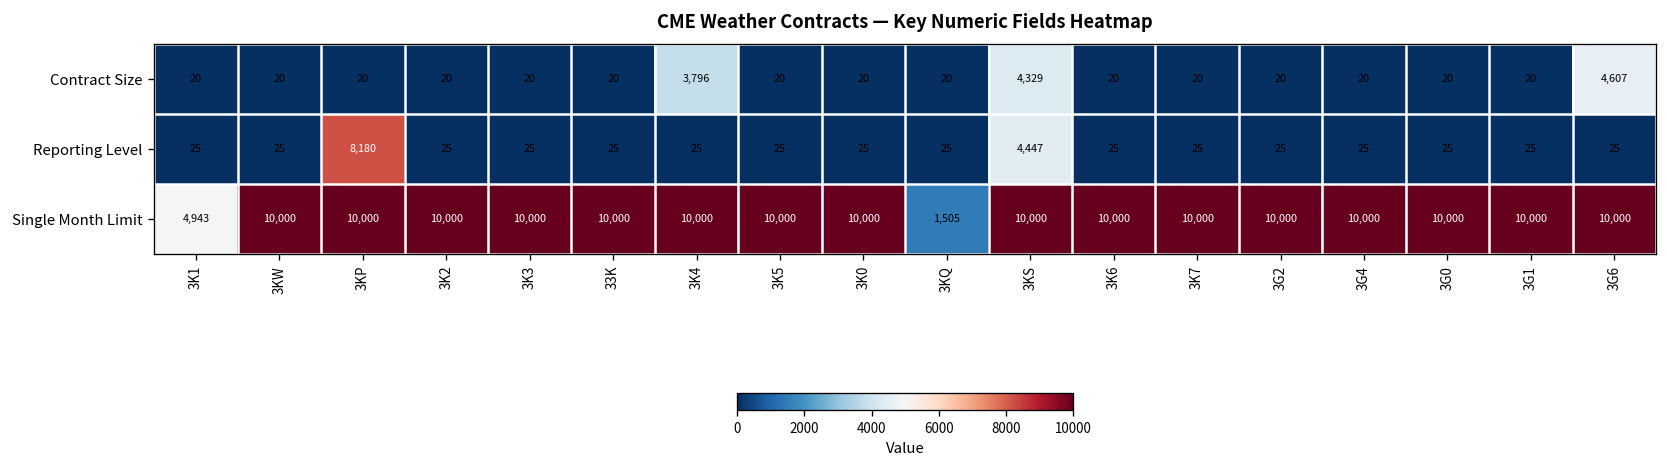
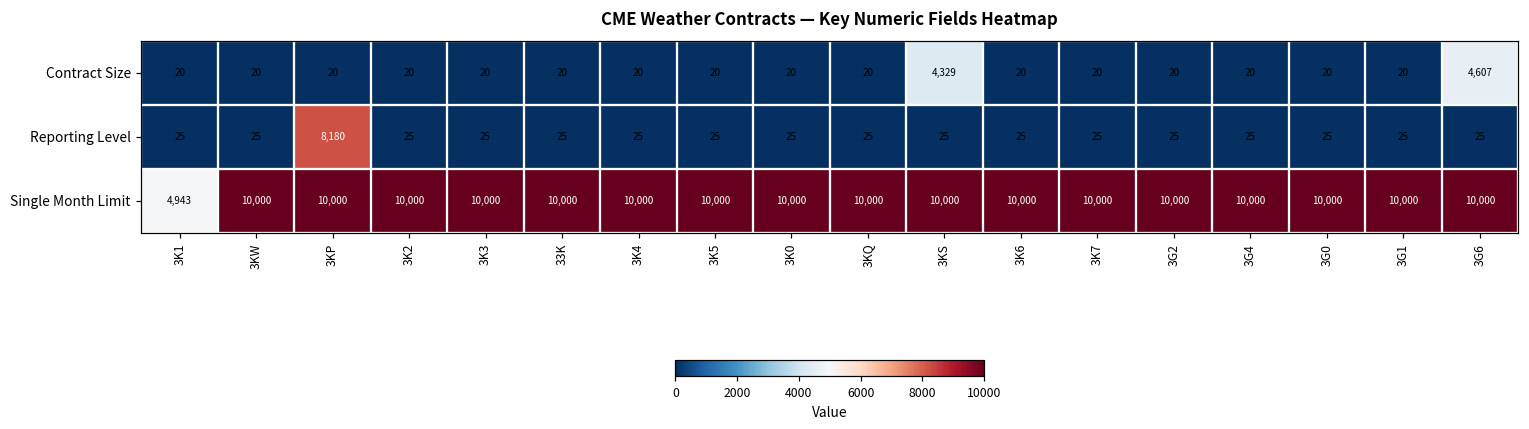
Contract Size, 3K4: 3,796 -> 20
Reporting Level, 3KS: 4,447 -> 25
Single Month Limit, 3KQ: 1,505 -> 10,000
